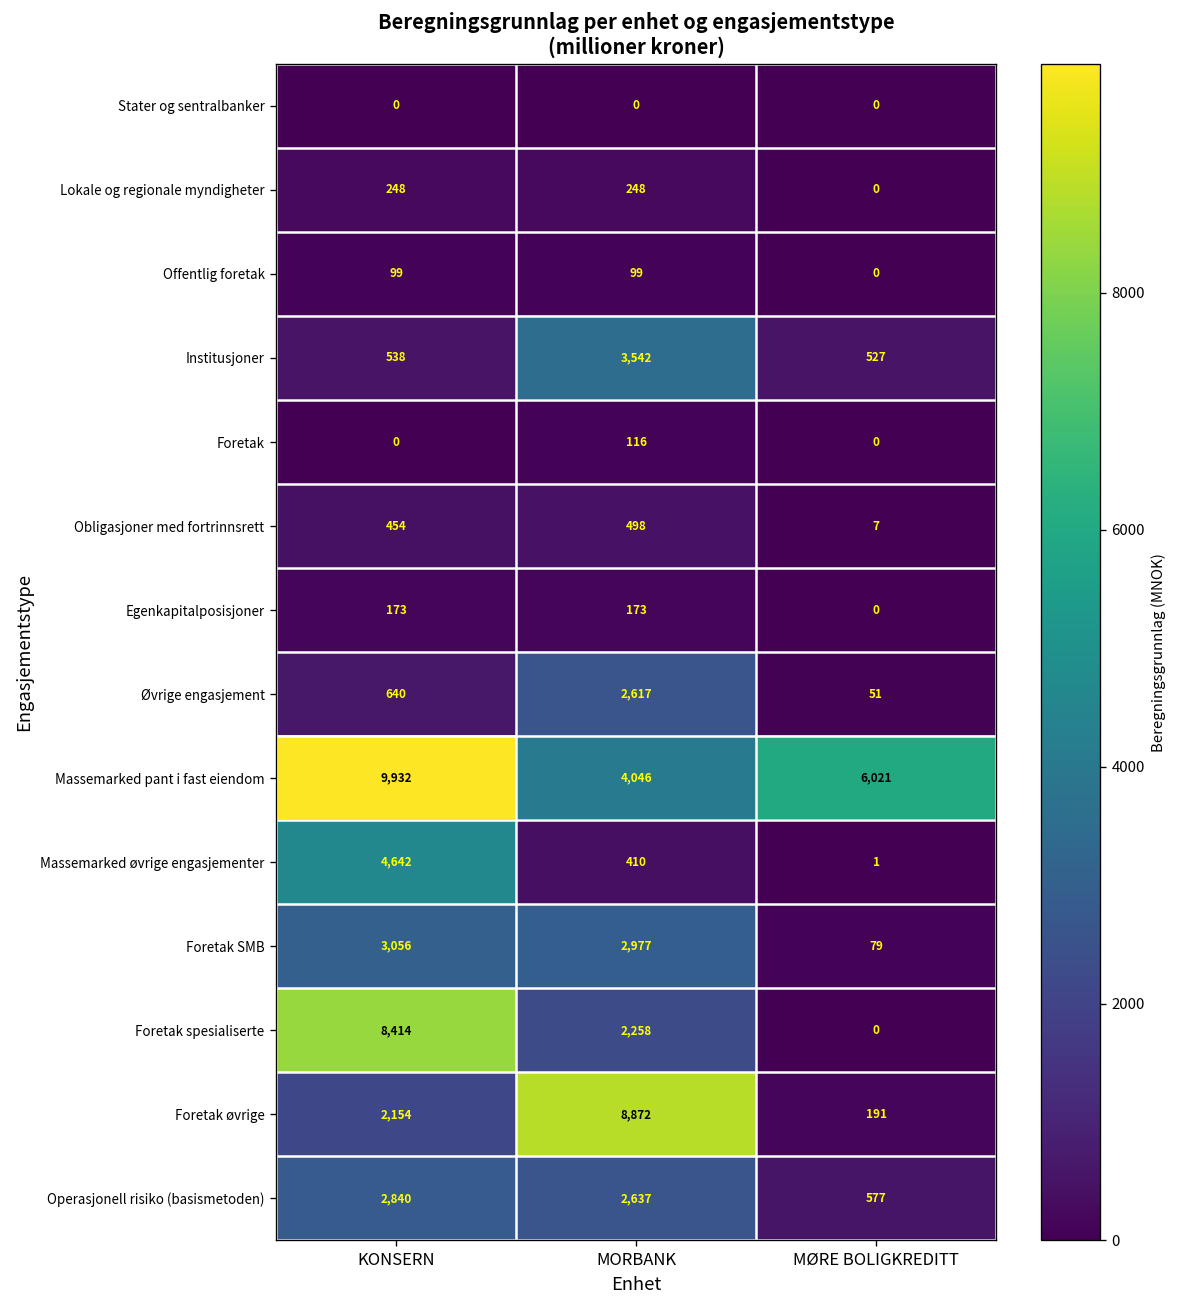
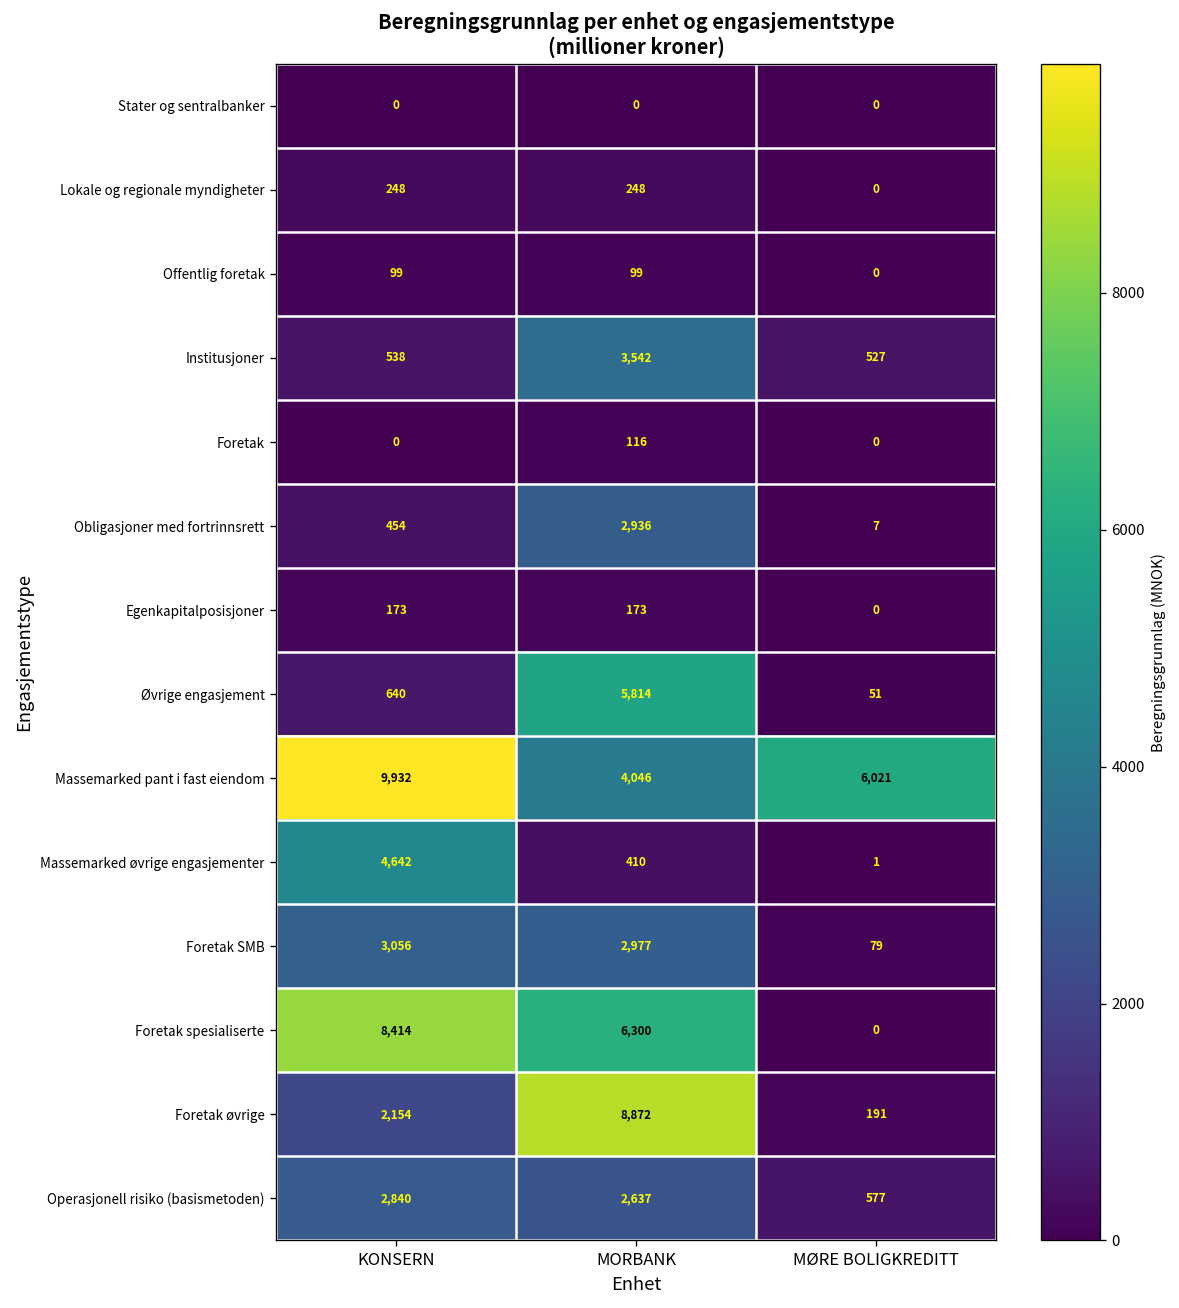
Obligasjoner med fortrinnsrett, MORBANK: 498 -> 2,936
Øvrige engasjement, MORBANK: 2,617 -> 5,814
Foretak spesialiserte, MORBANK: 2,258 -> 6,300
